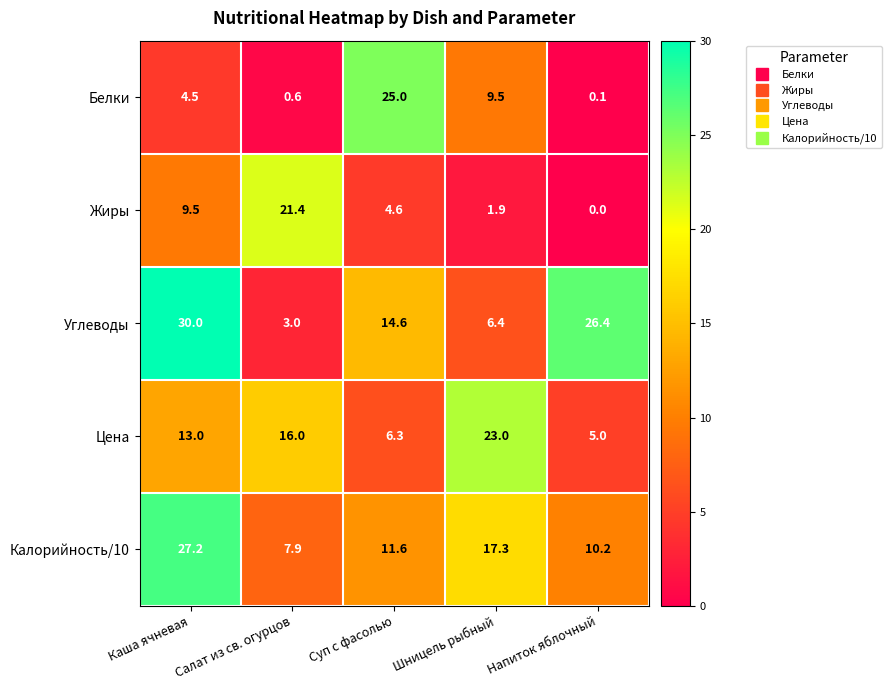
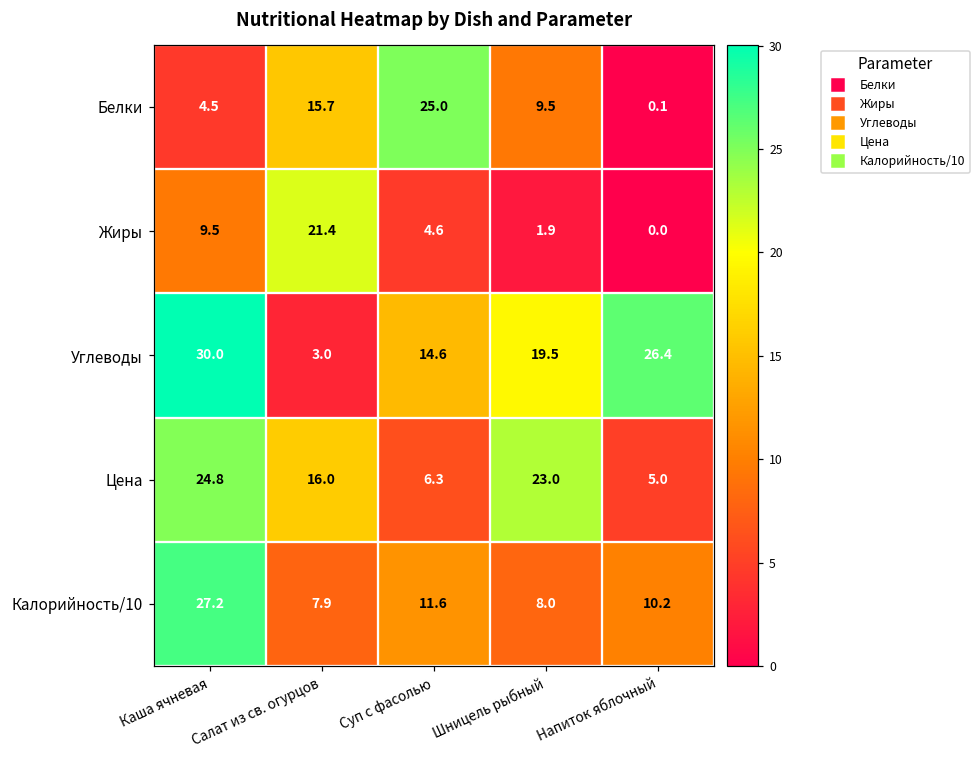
Белки, Салат из св. огурцов: 0.6 -> 15.7
Углеводы, Шницель рыбный: 6.4 -> 19.5
Цена, Каша ячневая: 13.0 -> 24.8
Калорийность/10, Шницель рыбный: 17.3 -> 8.0
